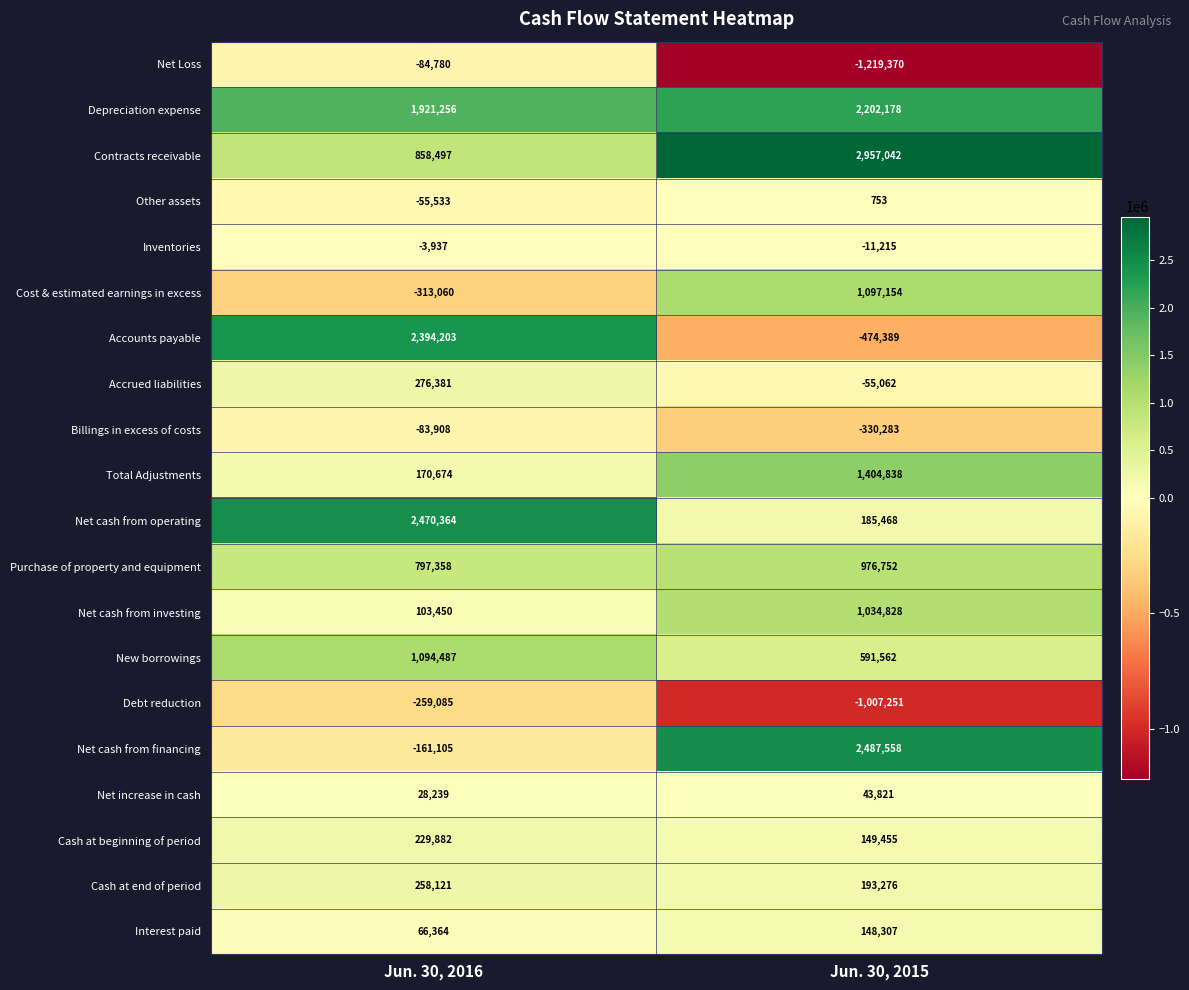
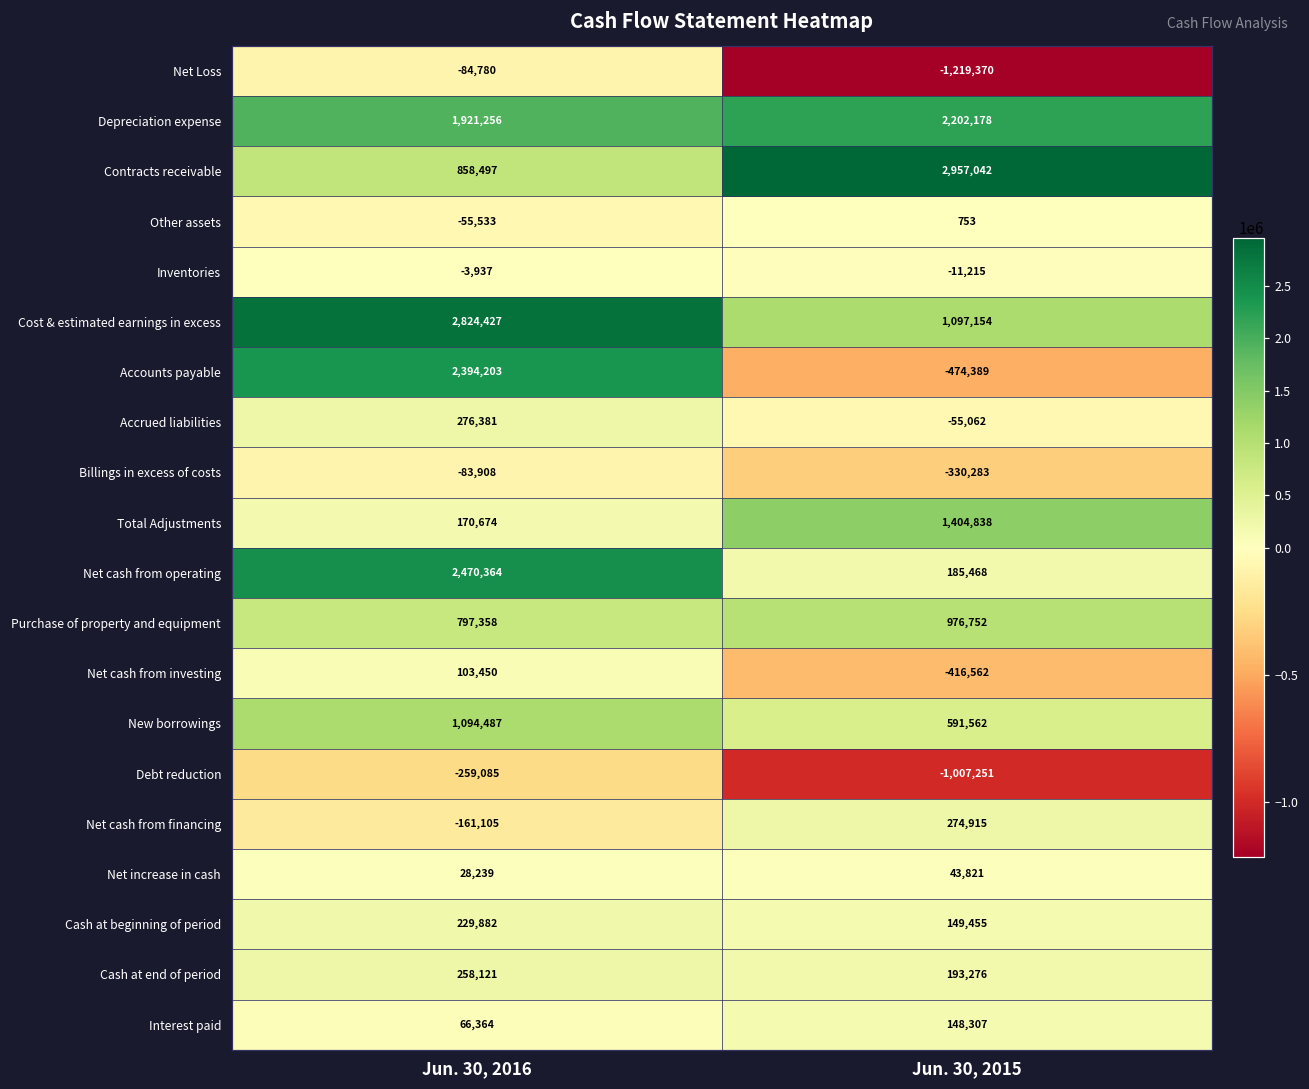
Cost & estimated earnings in excess, Jun. 30, 2016: -313,060 -> 2,824,427
Net cash from investing, Jun. 30, 2015: 1,034,828 -> -416,562
Net cash from financing, Jun. 30, 2015: 2,487,558 -> 274,915
